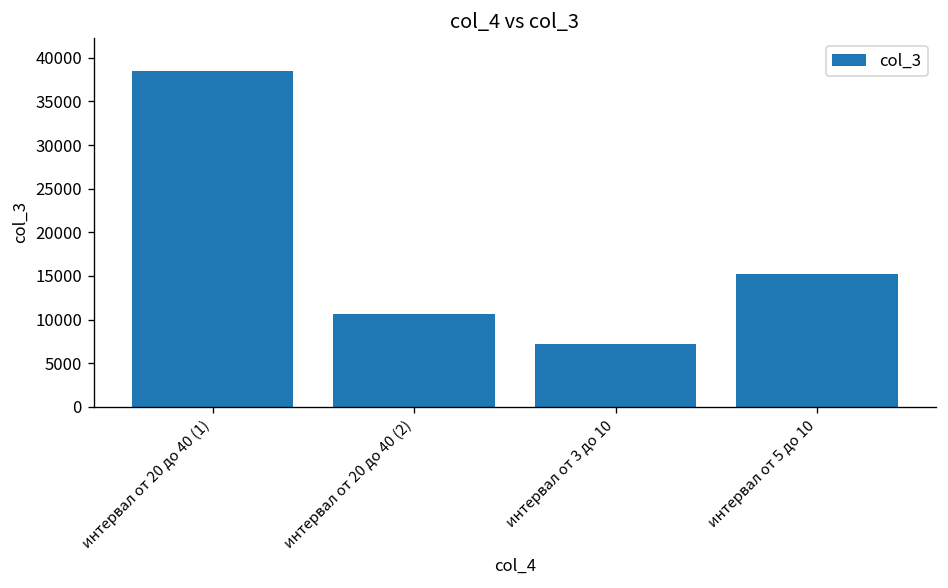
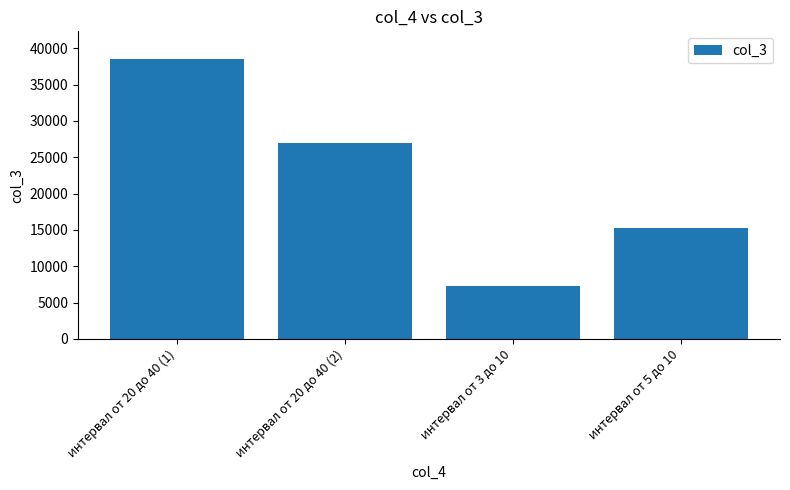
интервал от 20 до 40 (2): 11000 -> 27000
